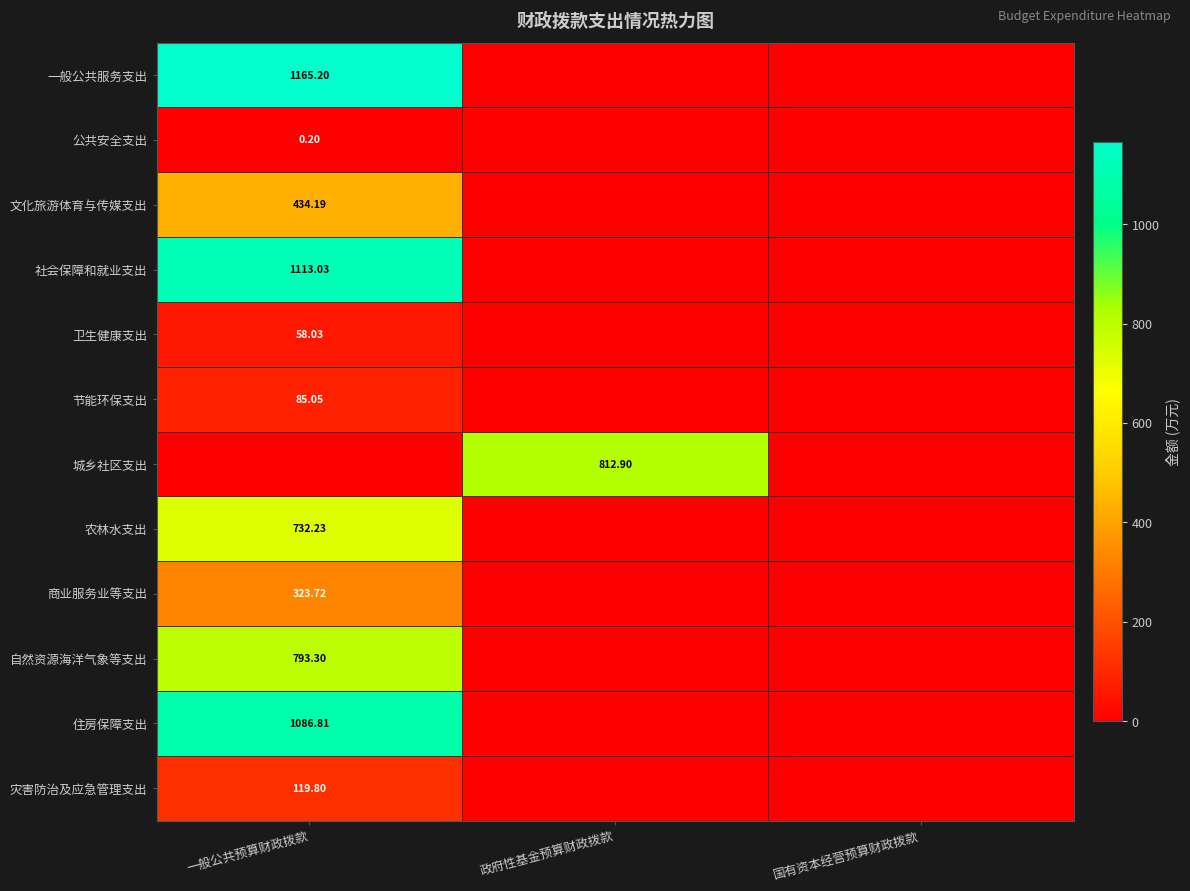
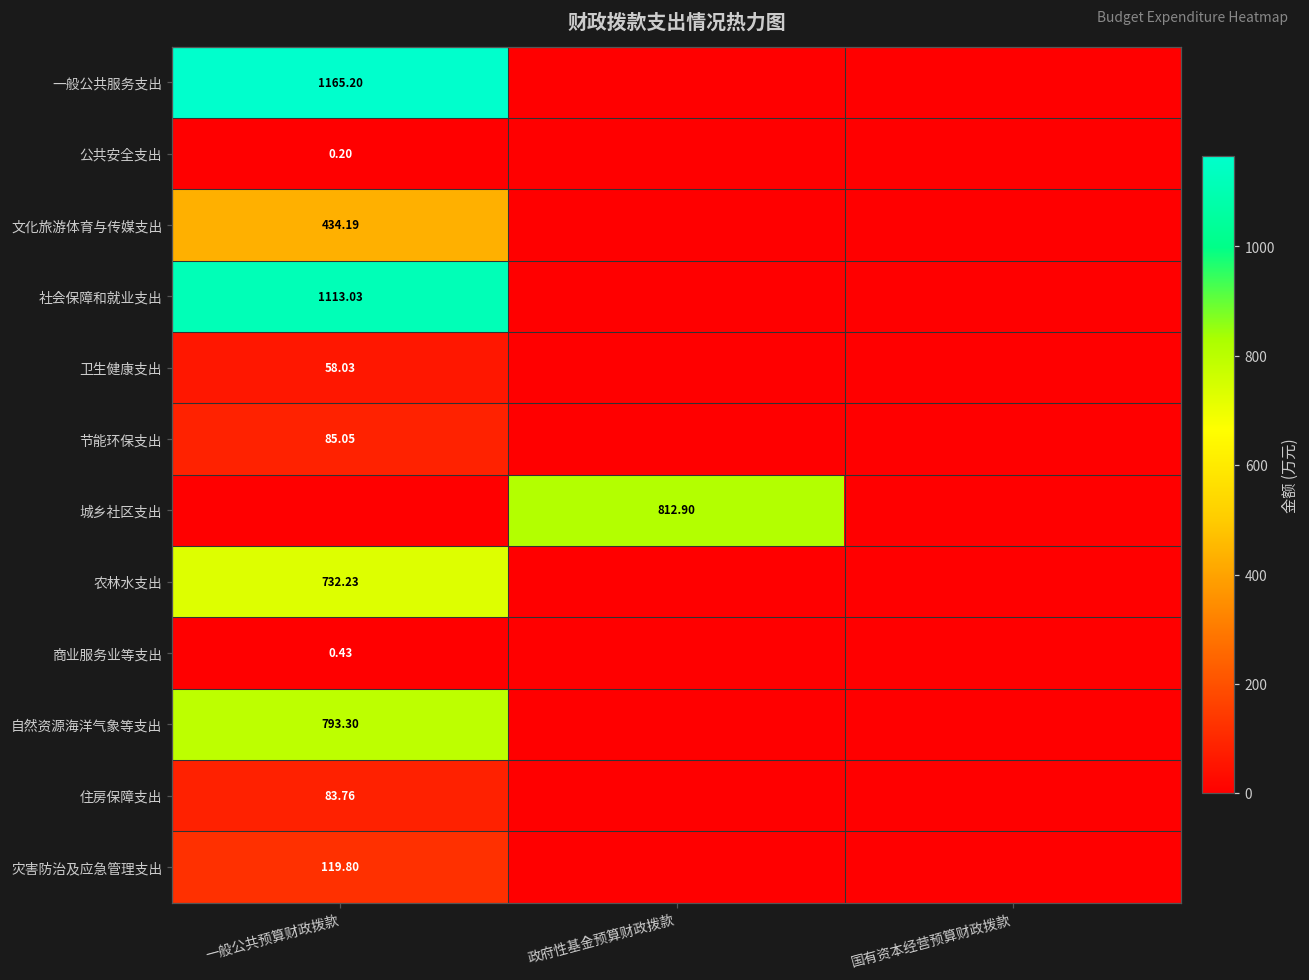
商业服务业等支出, 一般公共预算财政拨款: 323.72 -> 0.43
住房保障支出, 一般公共预算财政拨款: 1086.81 -> 83.76
